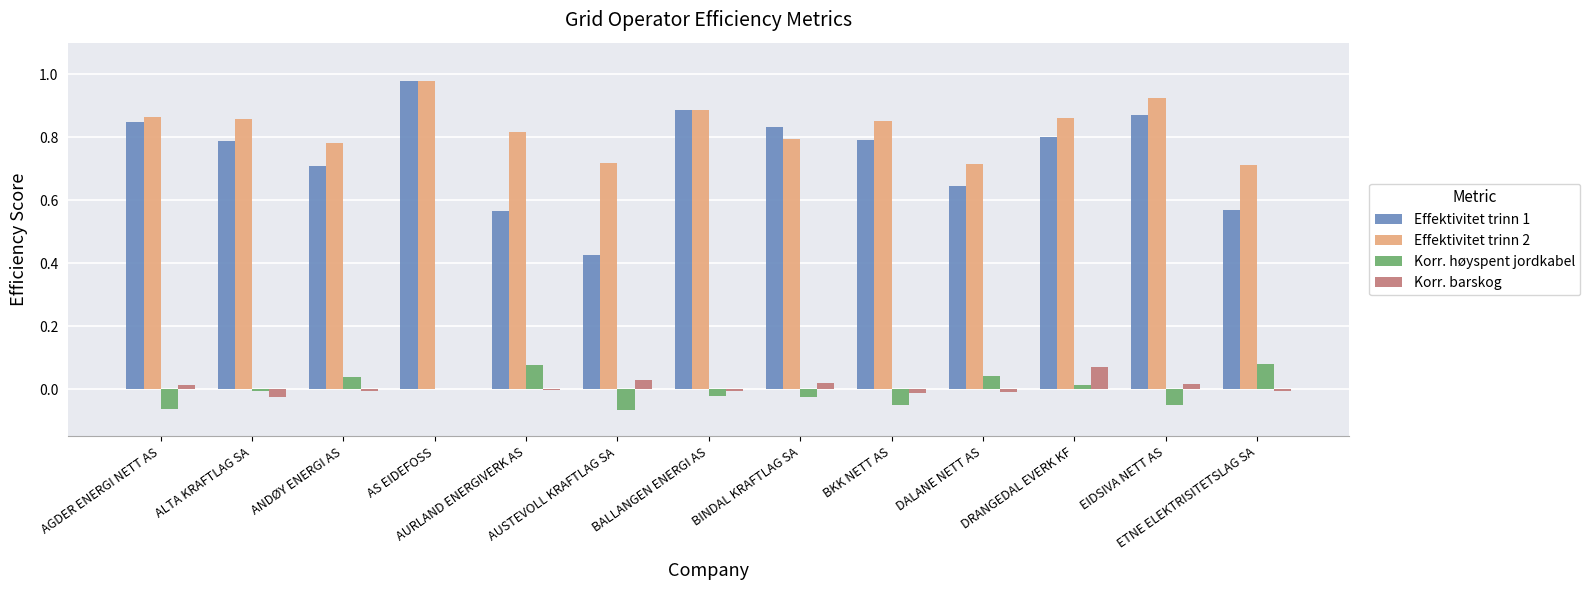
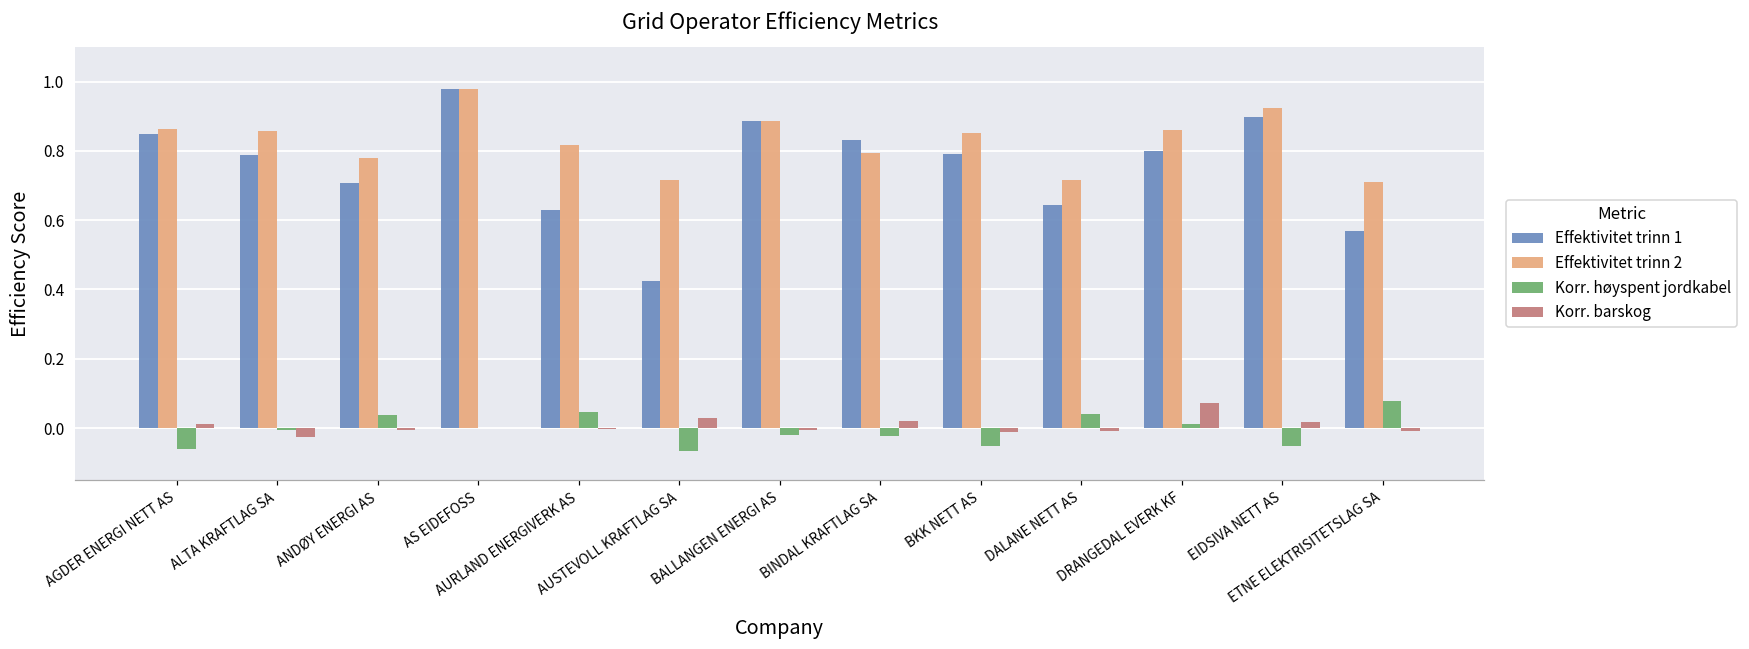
Effektivitet trinn 1, AURLAND ENERGIVERK AS: 0.56 -> 0.63
Korr. høyspent jordkabel, AURLAND ENERGIVERK AS: 0.08 -> 0.05
Effektivitet trinn 1, EIDSIVA NETT AS: 0.87 -> 0.90
